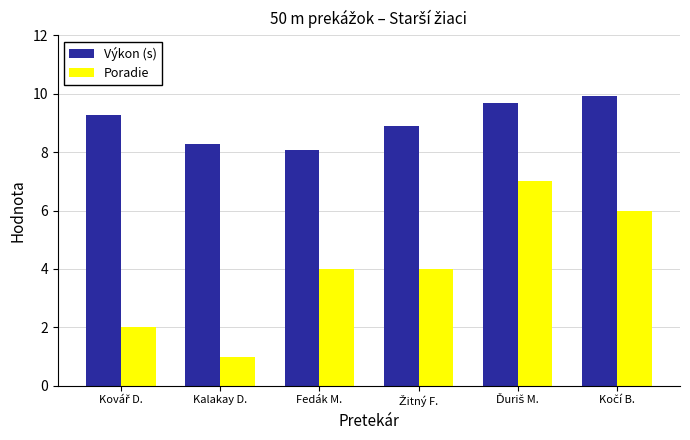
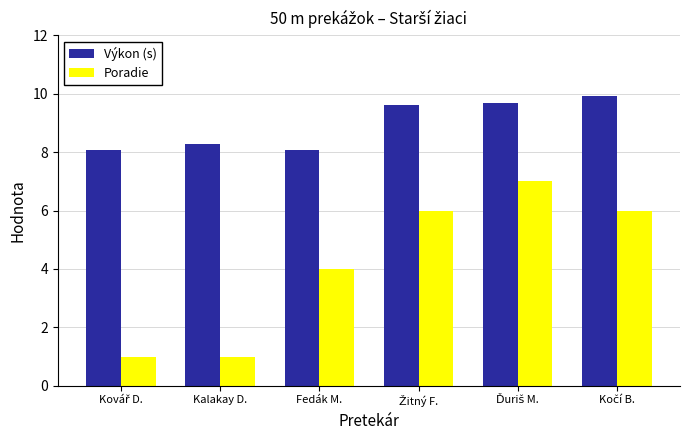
Výkon (s), Kovář D.: 9.3 -> 8.1
Poradie, Kovář D.: 2 -> 1
Výkon (s), Žitný F.: 8.9 -> 9.6
Poradie, Žitný F.: 4 -> 6
